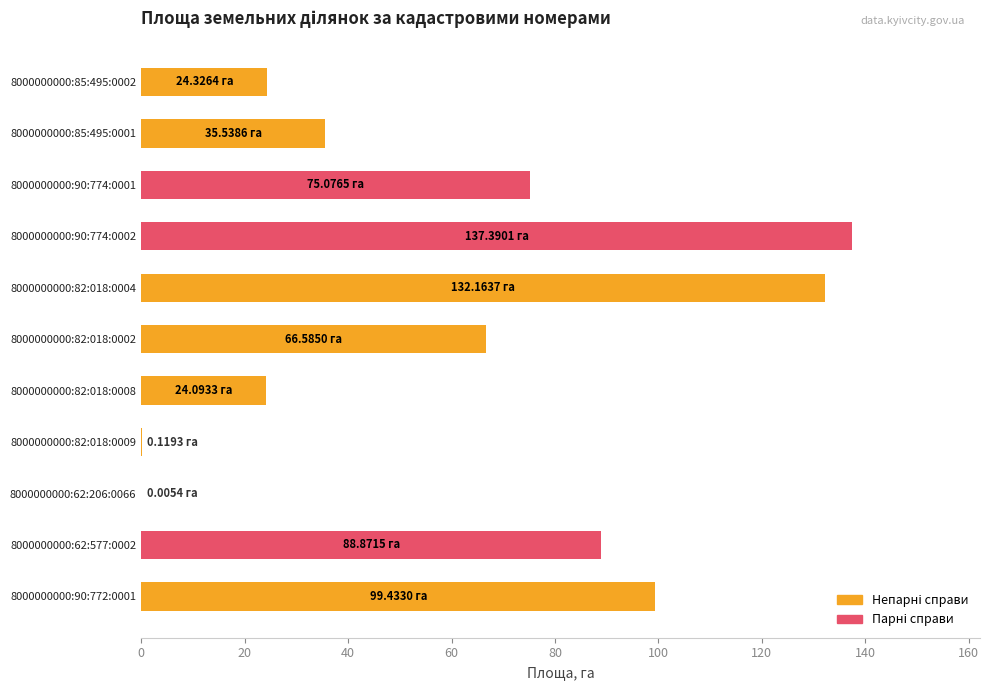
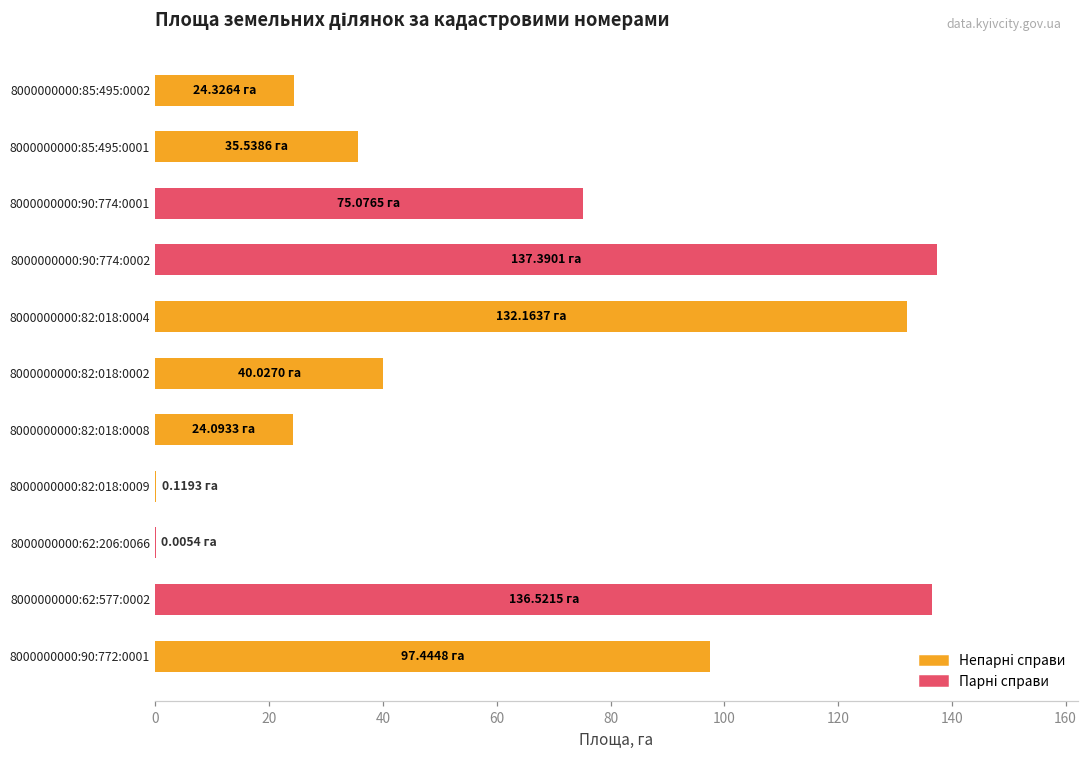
8000000000:82:018:0002: 66.5850 -> 40.0270
8000000000:62:577:0002: 88.8715 -> 136.5215
8000000000:90:772:0001: 99.4330 -> 97.4448
